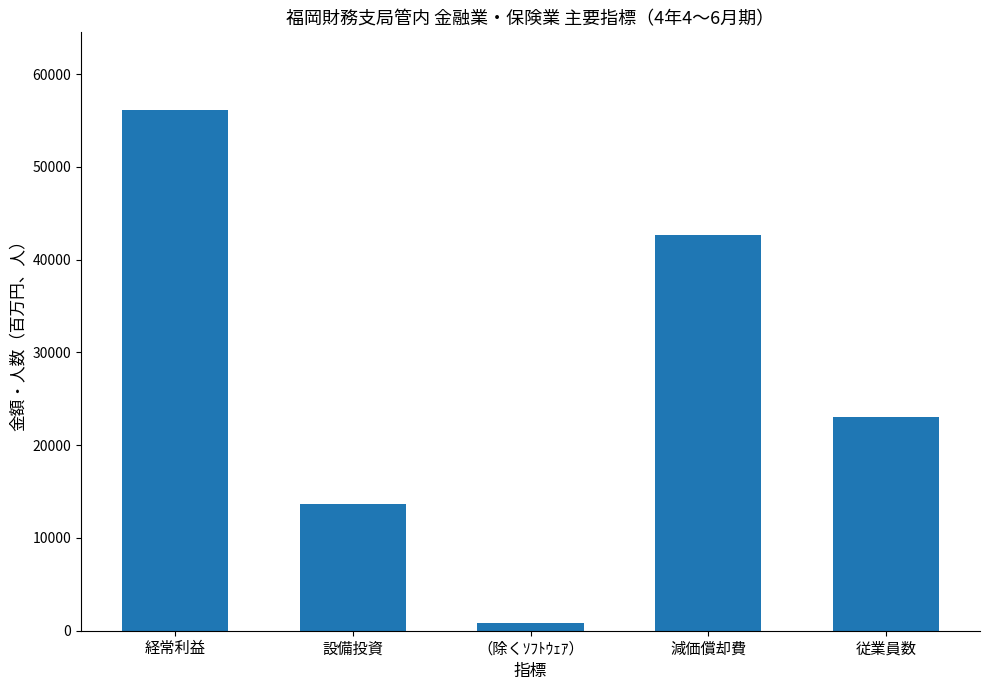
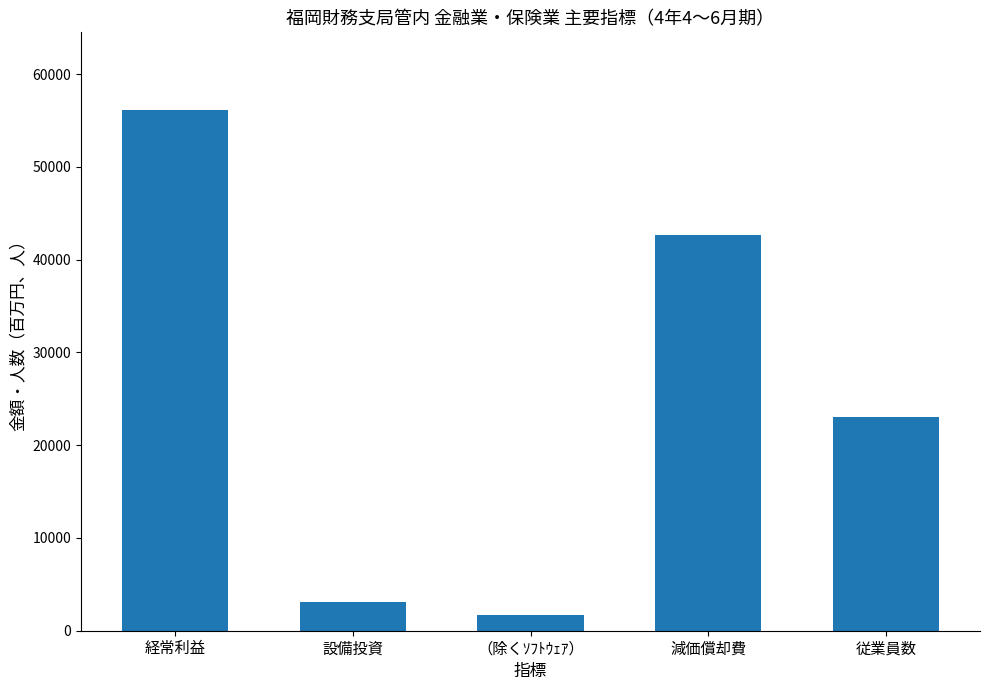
設備投資: 14000 -> 3000
（除くｿﾌﾄｳｪｱ）: 1000 -> 2000
